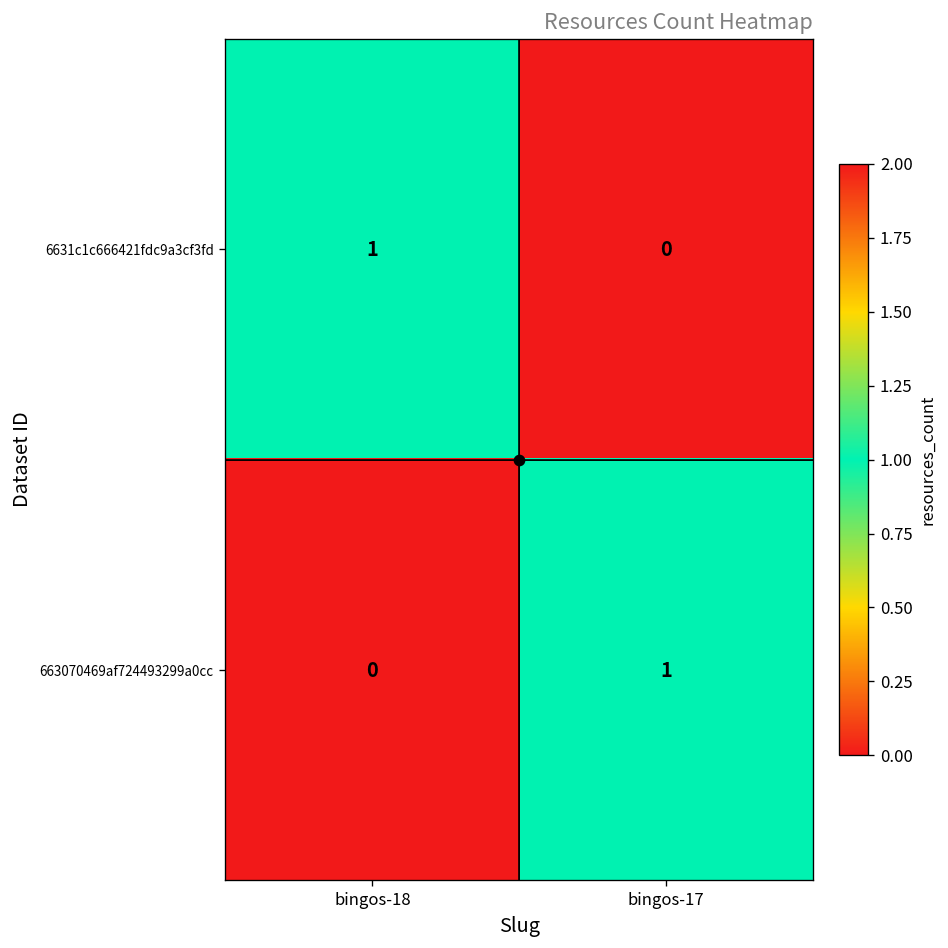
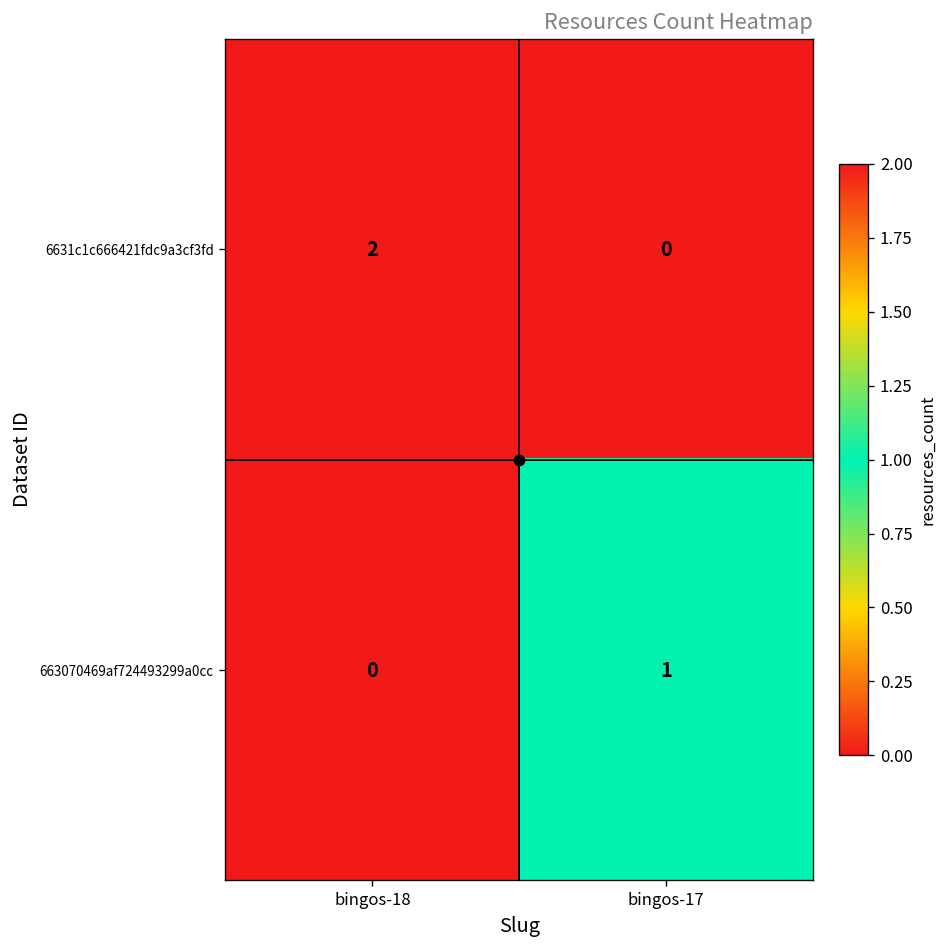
6631c1c666421fdc9a3cf3fd, bingos-18: 1 -> 2
